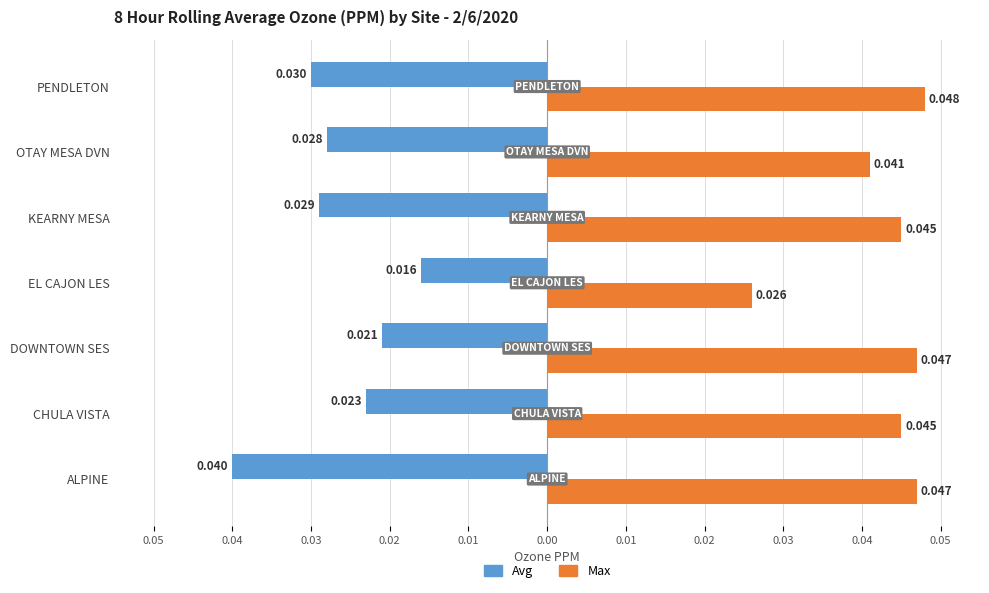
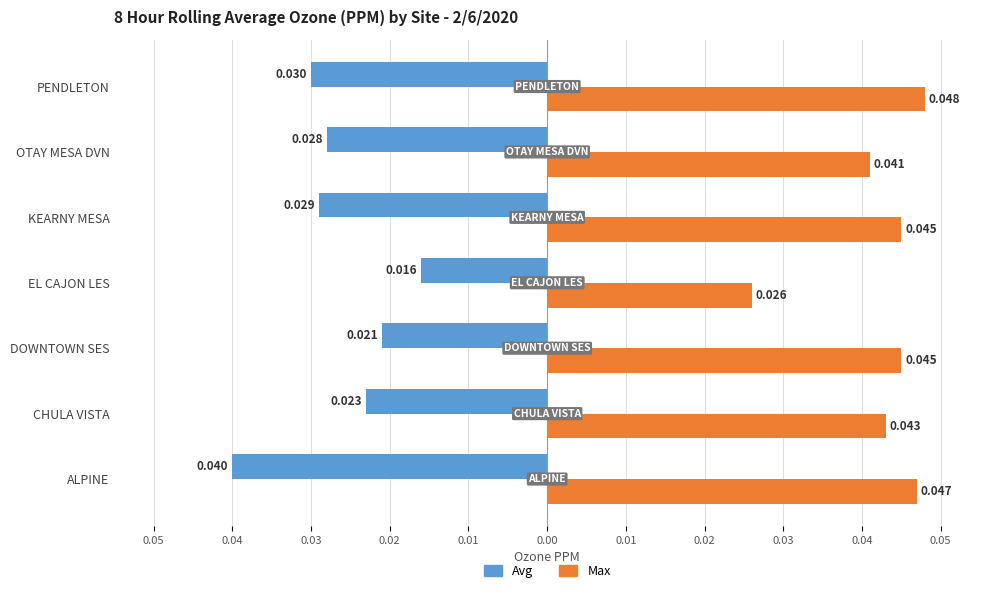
Max, DOWNTOWN SES: 0.047 -> 0.045
Max, CHULA VISTA: 0.045 -> 0.043
